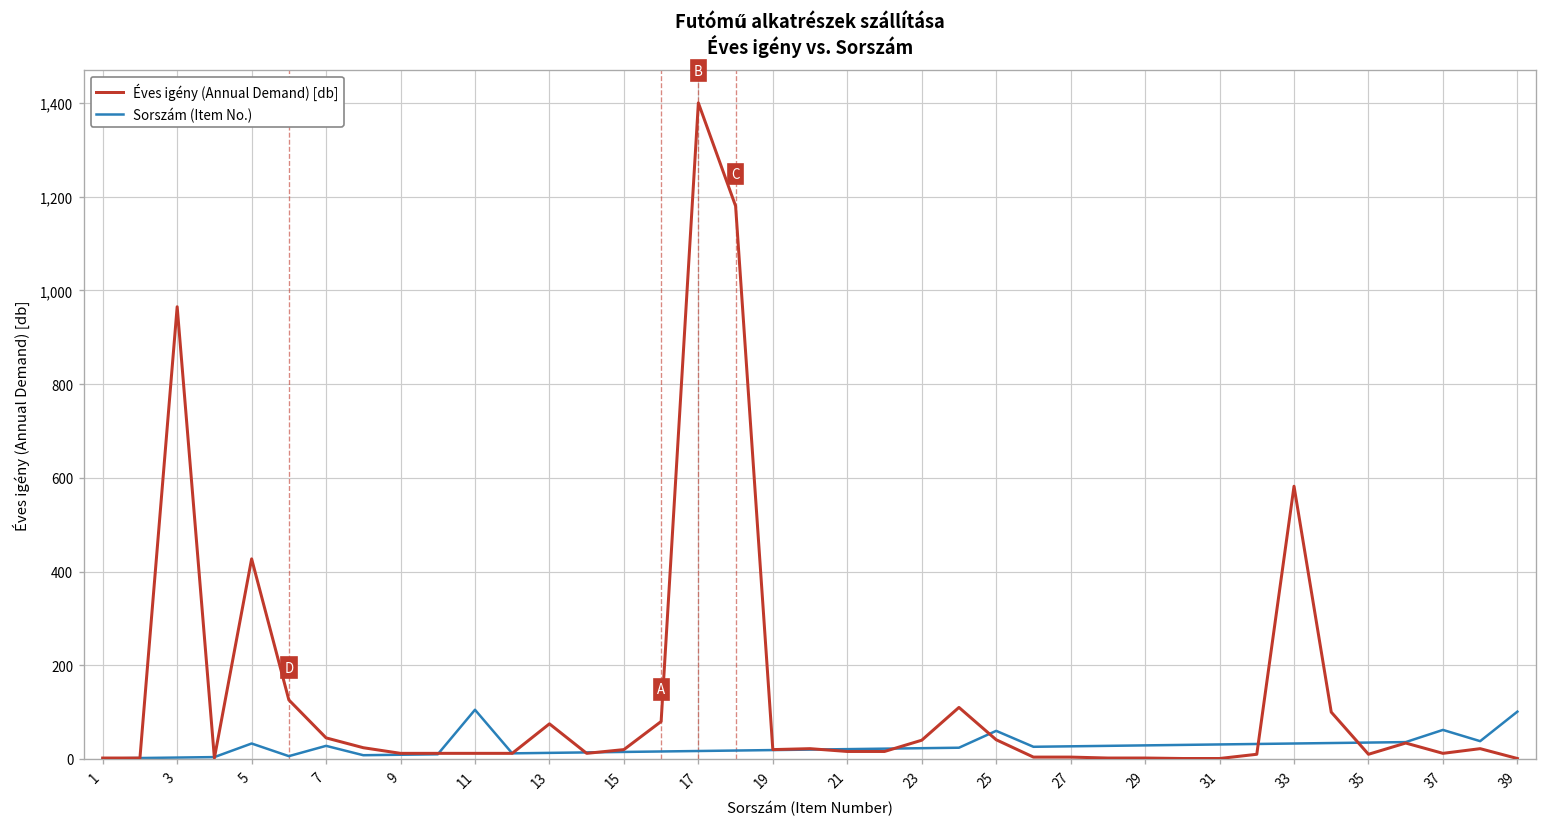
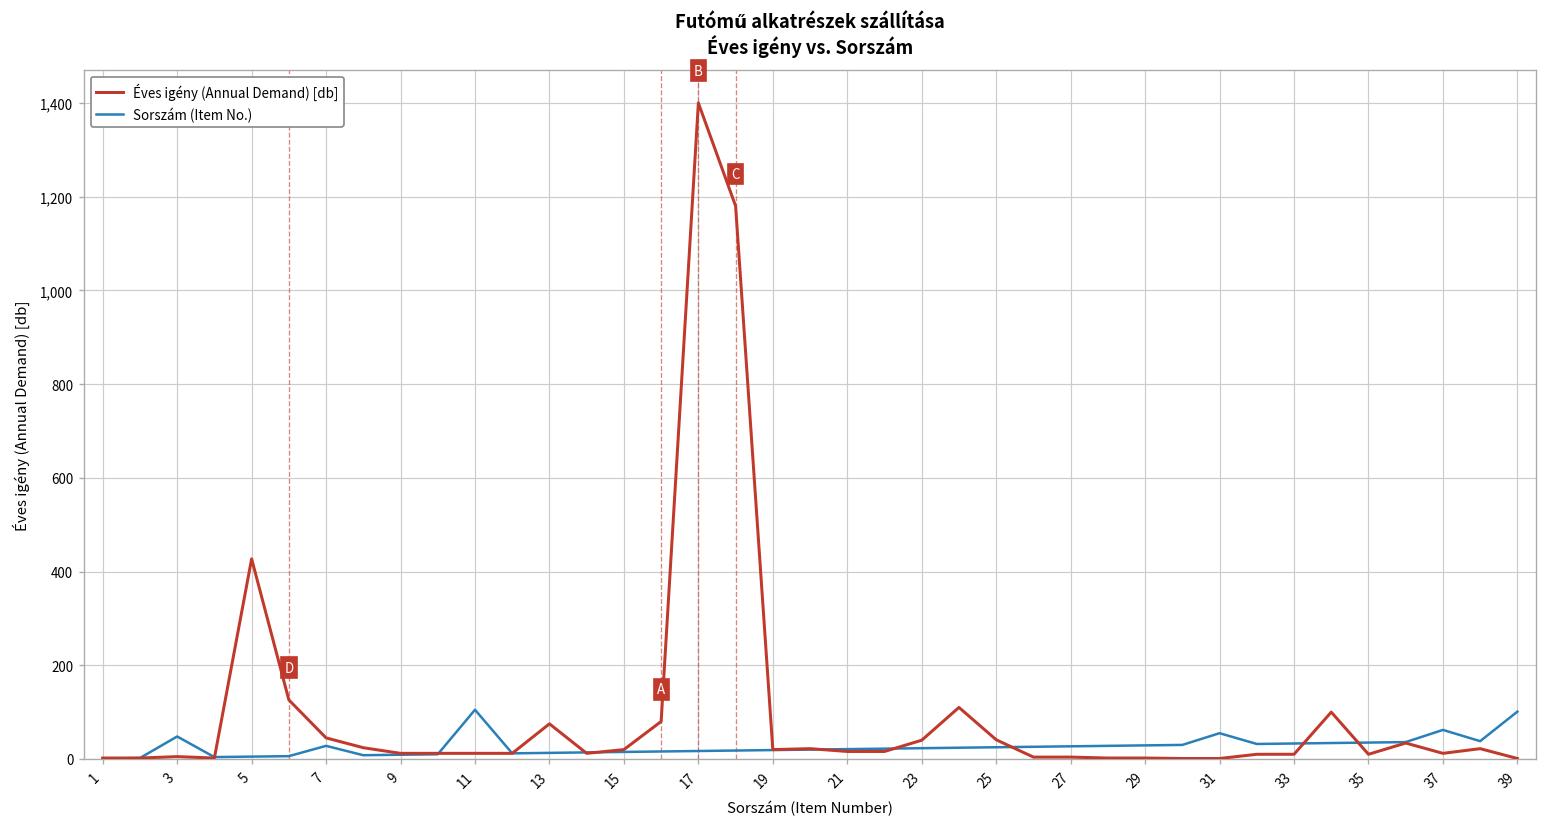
Éves igény (Annual Demand) [db], 3: 970 -> 10
Sorszám (Item No.), 3: 0 -> 50
Sorszám (Item No.), 5: 30 -> 10
Sorszám (Item No.), 25: 60 -> 30
Sorszám (Item No.), 31: 30 -> 60
Éves igény (Annual Demand) [db], 33: 580 -> 10
